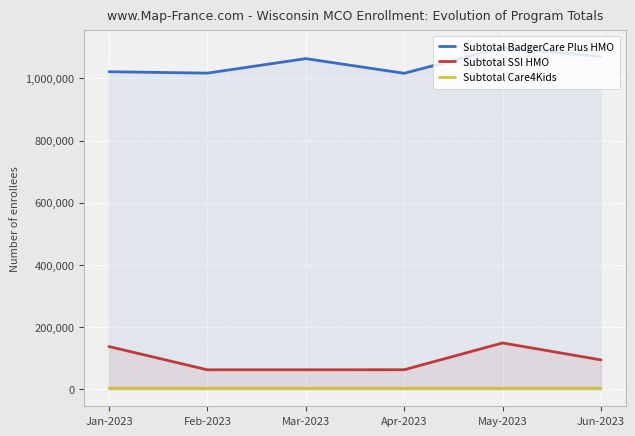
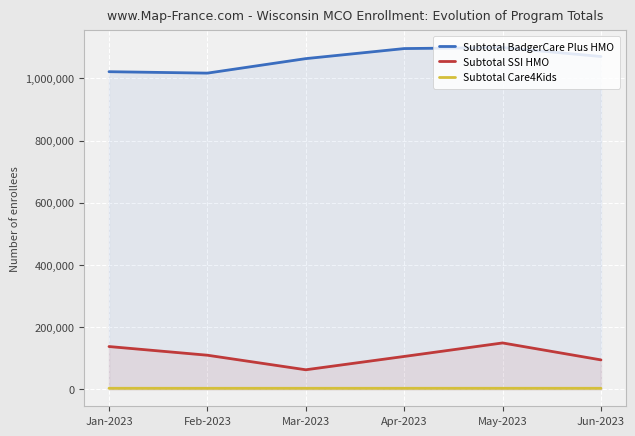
Subtotal SSI HMO, Feb-2023: 60,000 -> 110,000
Subtotal BadgerCare Plus HMO, Apr-2023: 1,020,000 -> 1,100,000
Subtotal SSI HMO, Apr-2023: 60,000 -> 110,000
